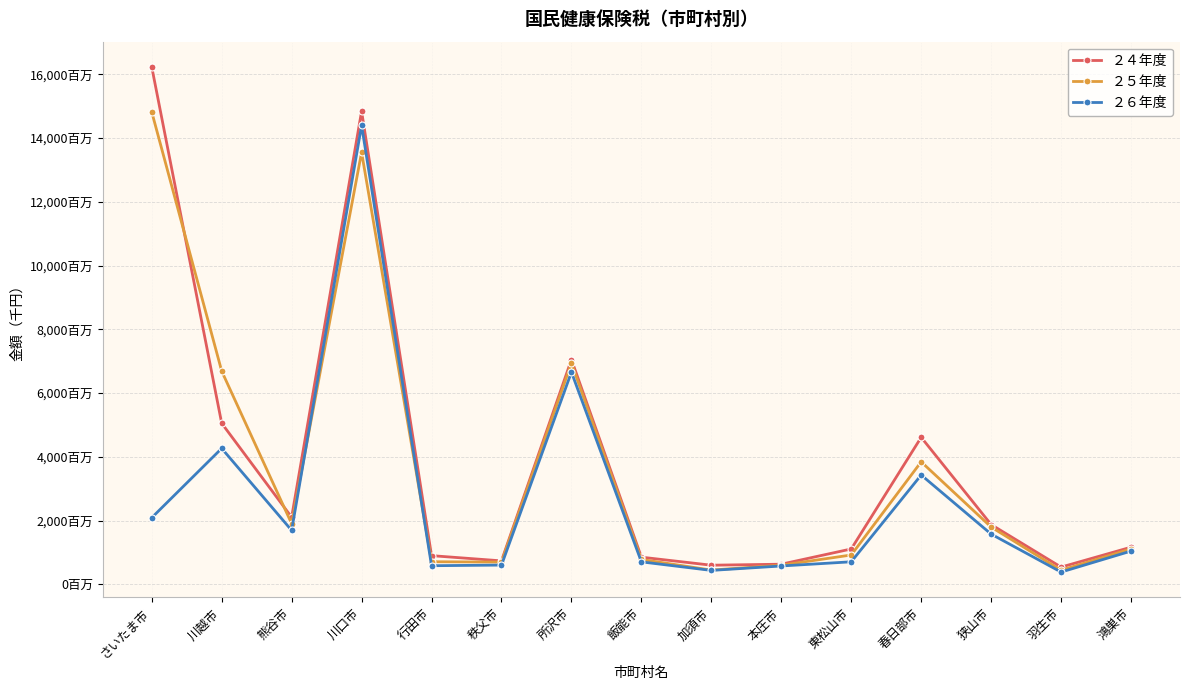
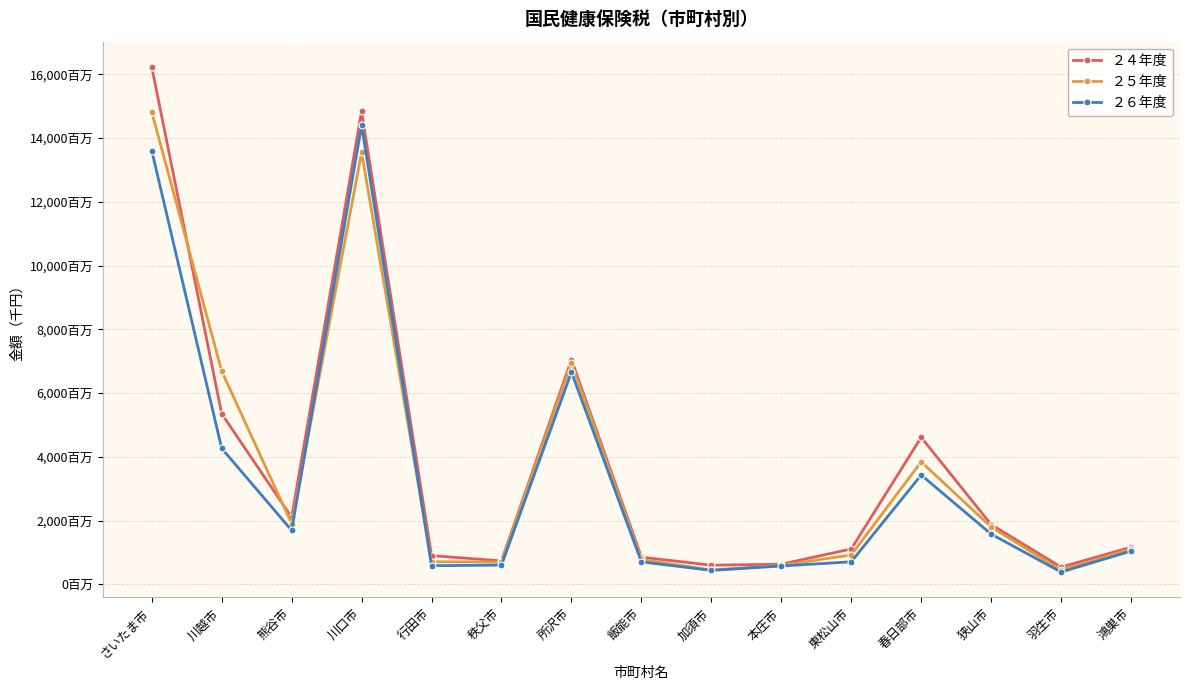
２６年度, さいたま市: 2,100百万 -> 13,600百万
２４年度, 川越市: 5,100百万 -> 5,400百万
